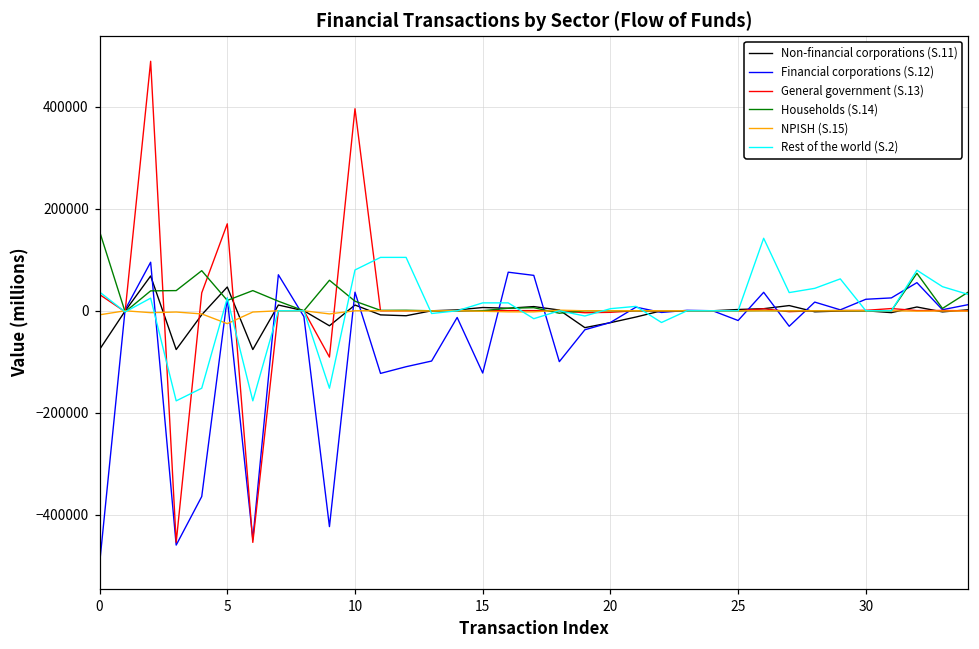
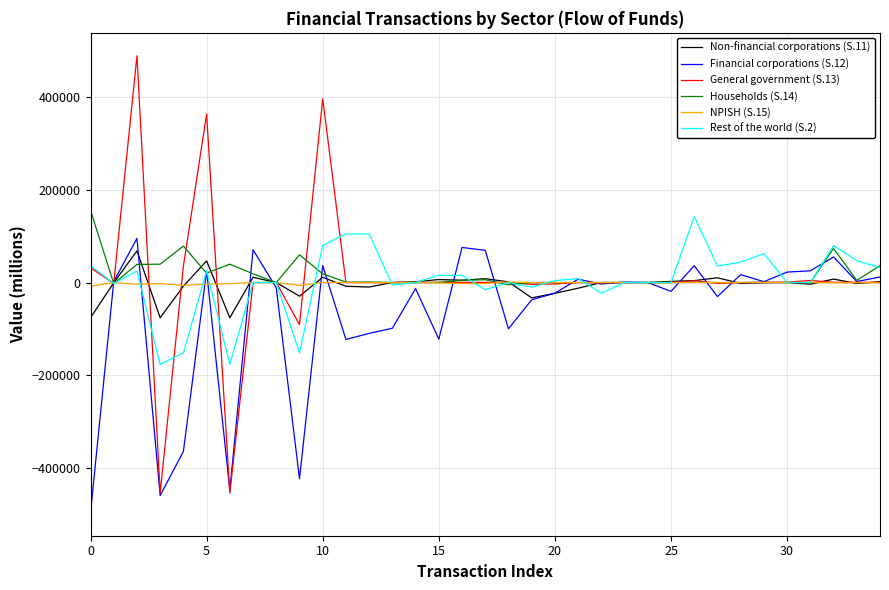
General government (S.13), 5: 170000 -> 360000
NPISH (S.15), 5: -30000 -> 0
